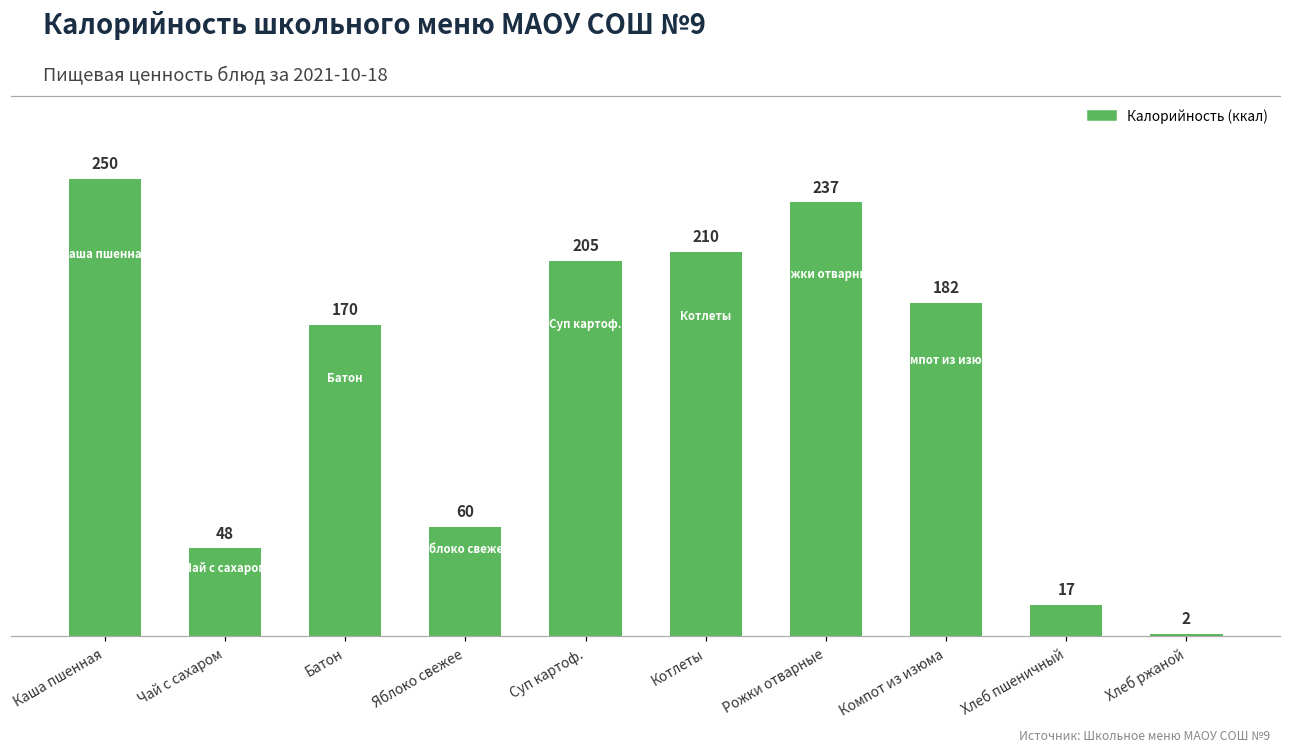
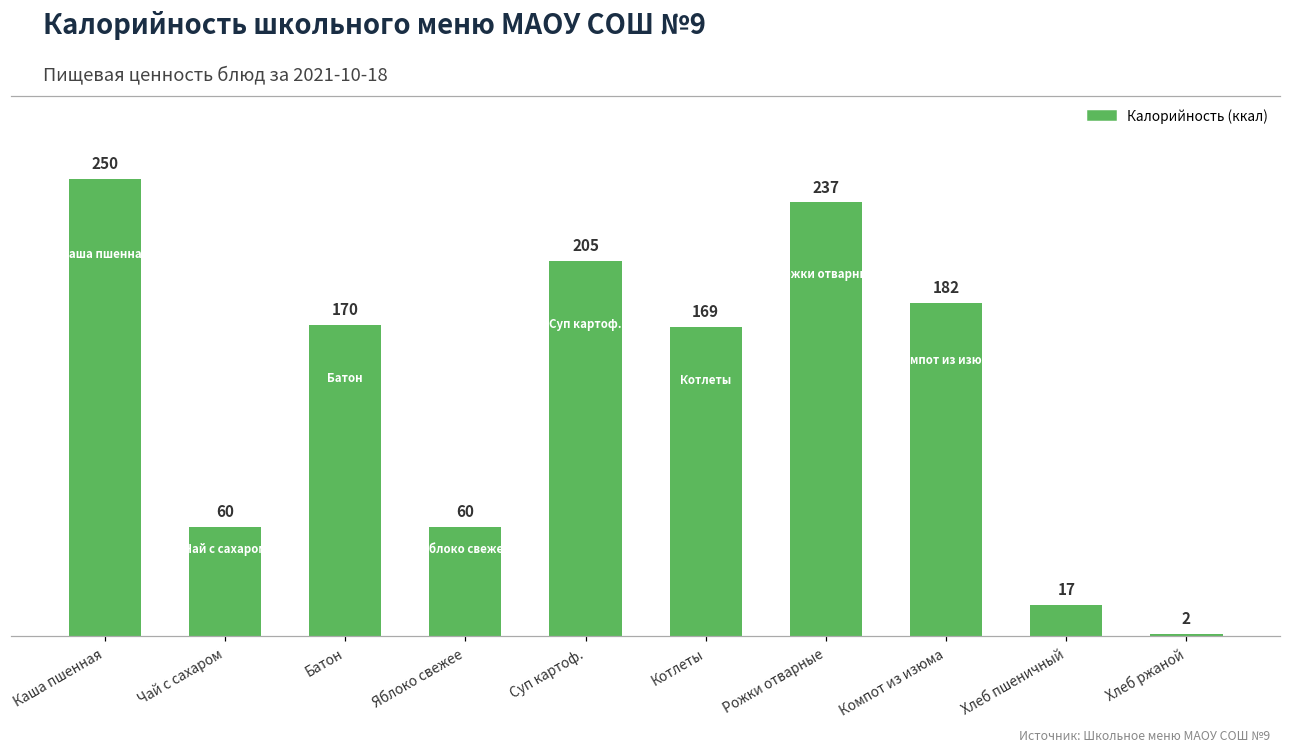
Чай с сахаром: 48 -> 60
Котлеты: 210 -> 169
